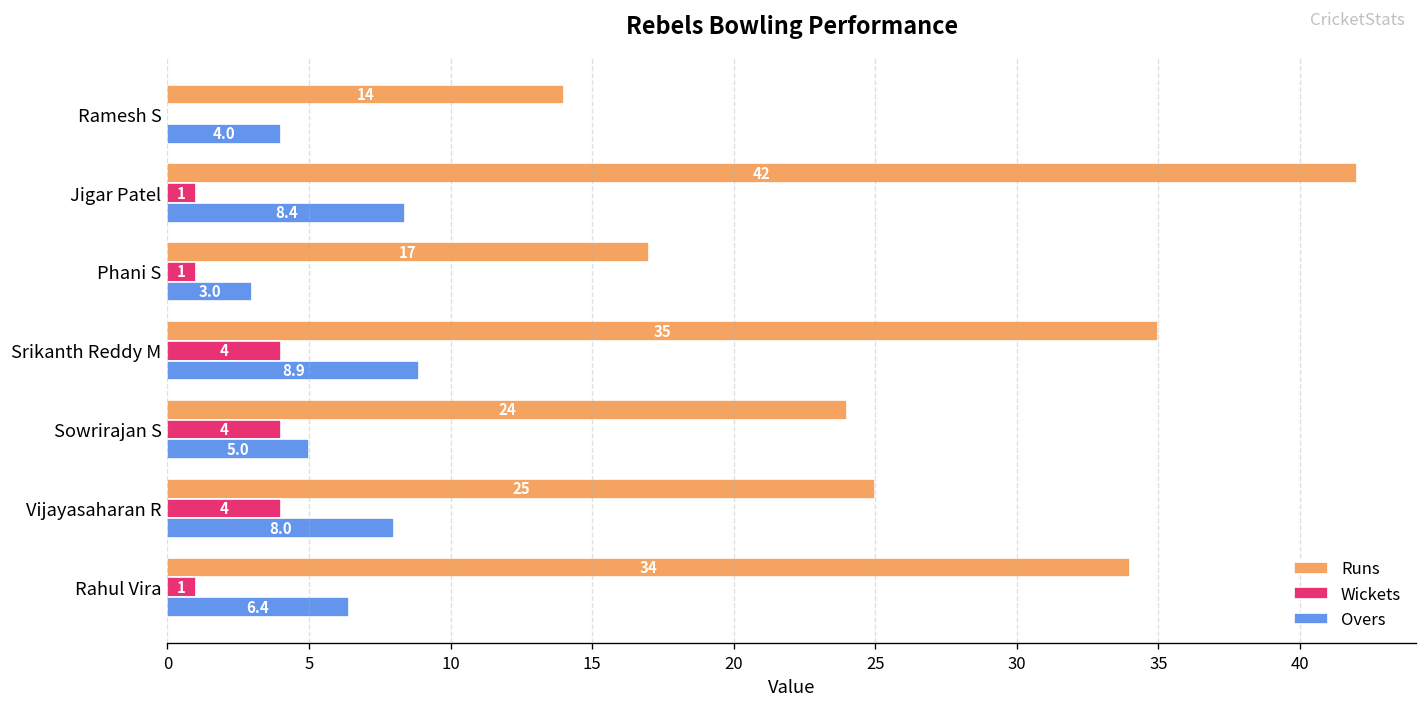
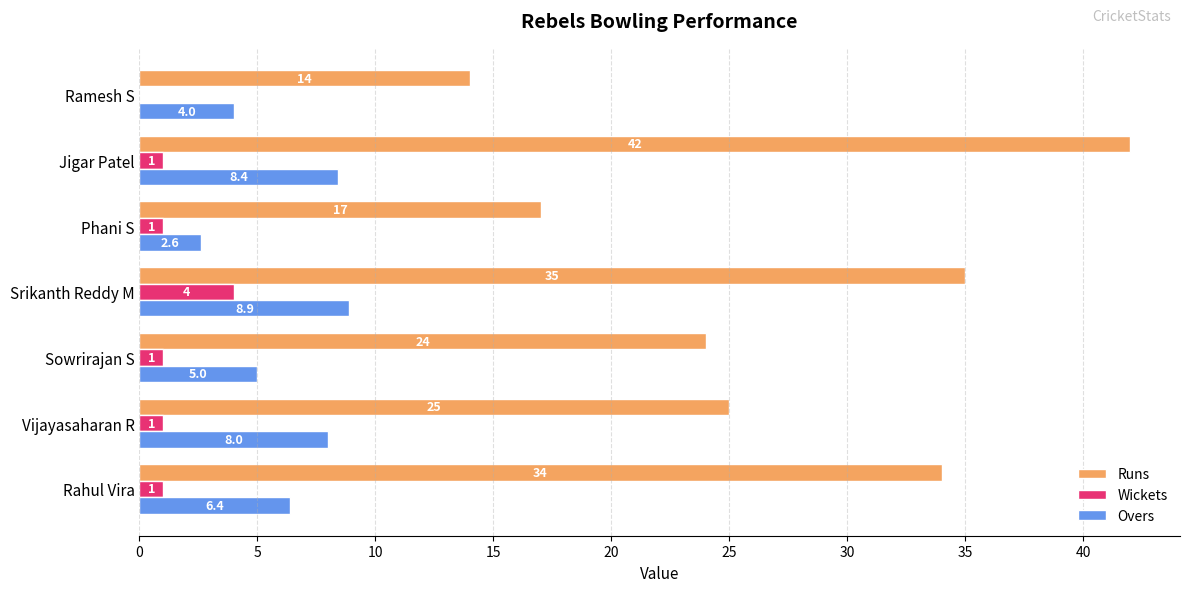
Overs, Phani S: 3.0 -> 2.6
Wickets, Sowrirajan S: 4 -> 1
Wickets, Vijayasaharan R: 4 -> 1
